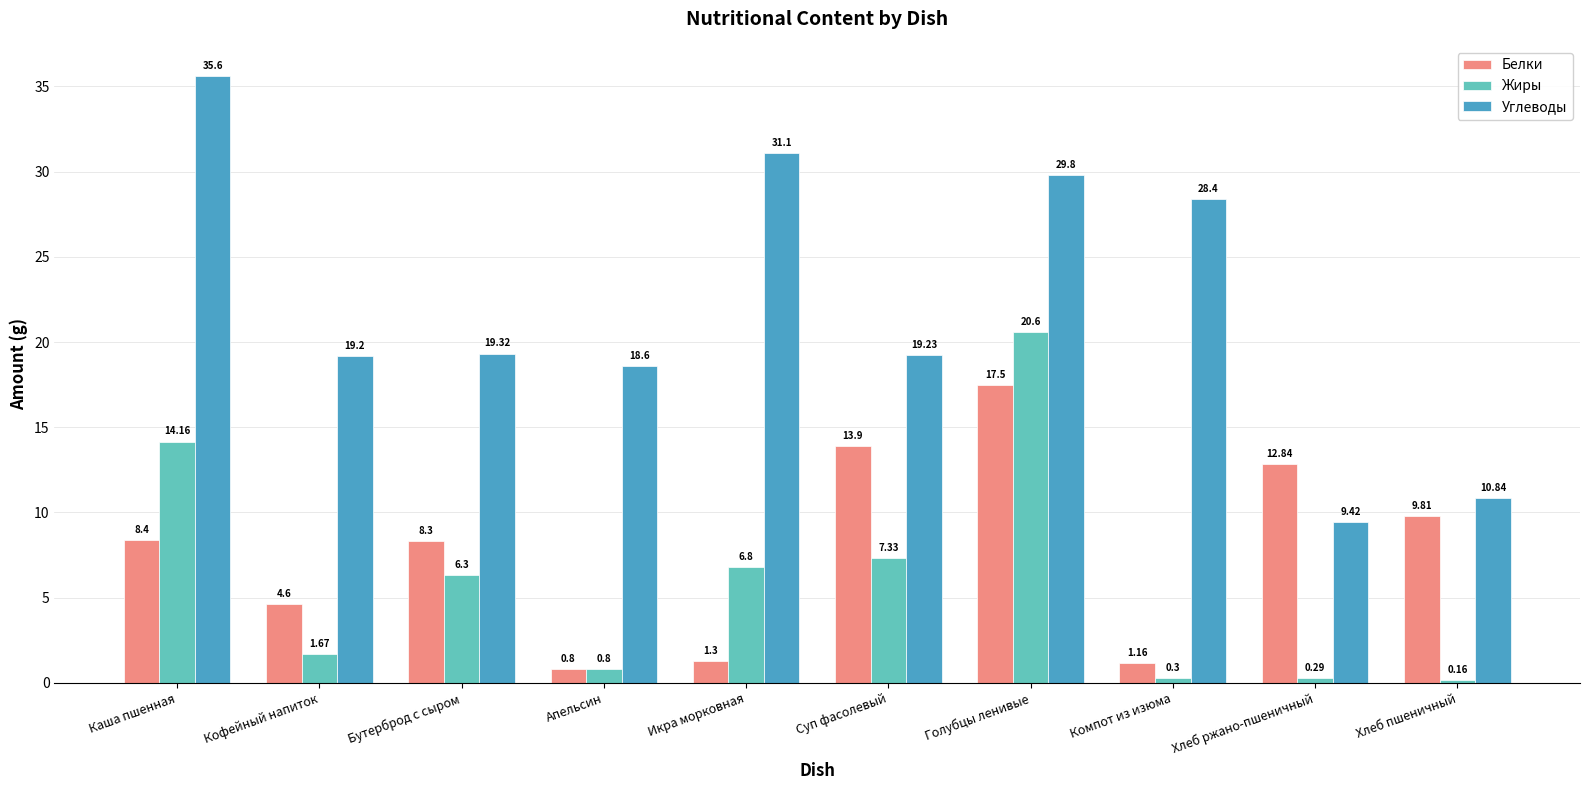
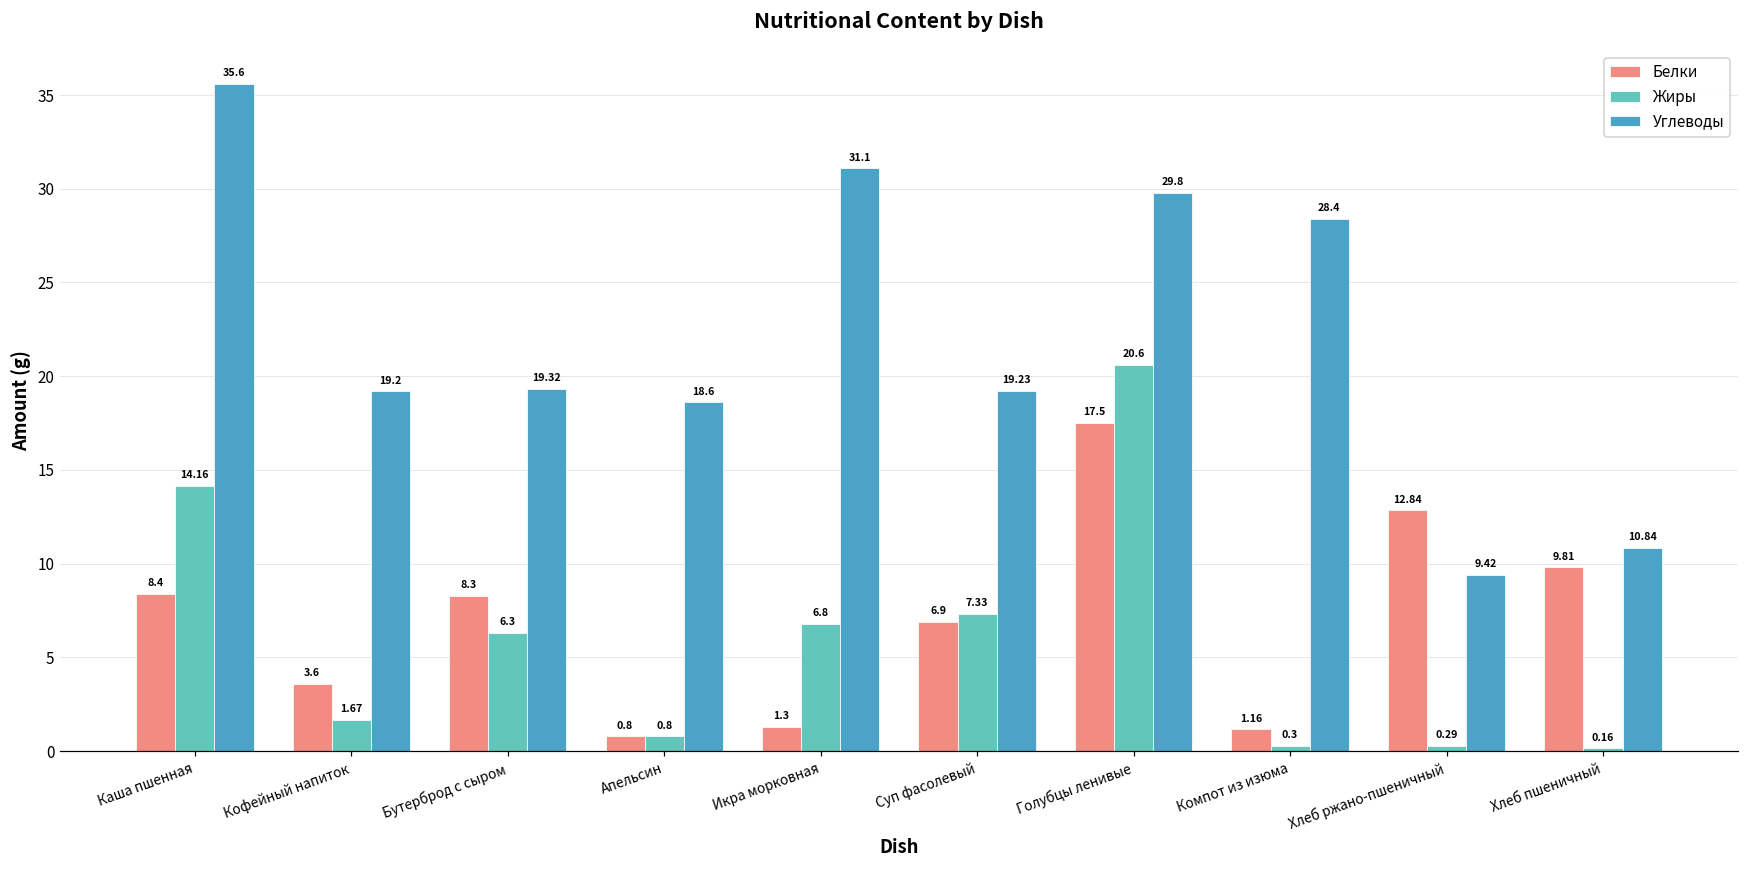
Белки, Кофейный напиток: 4.6 -> 3.6
Белки, Суп фасолевый: 13.9 -> 6.9
